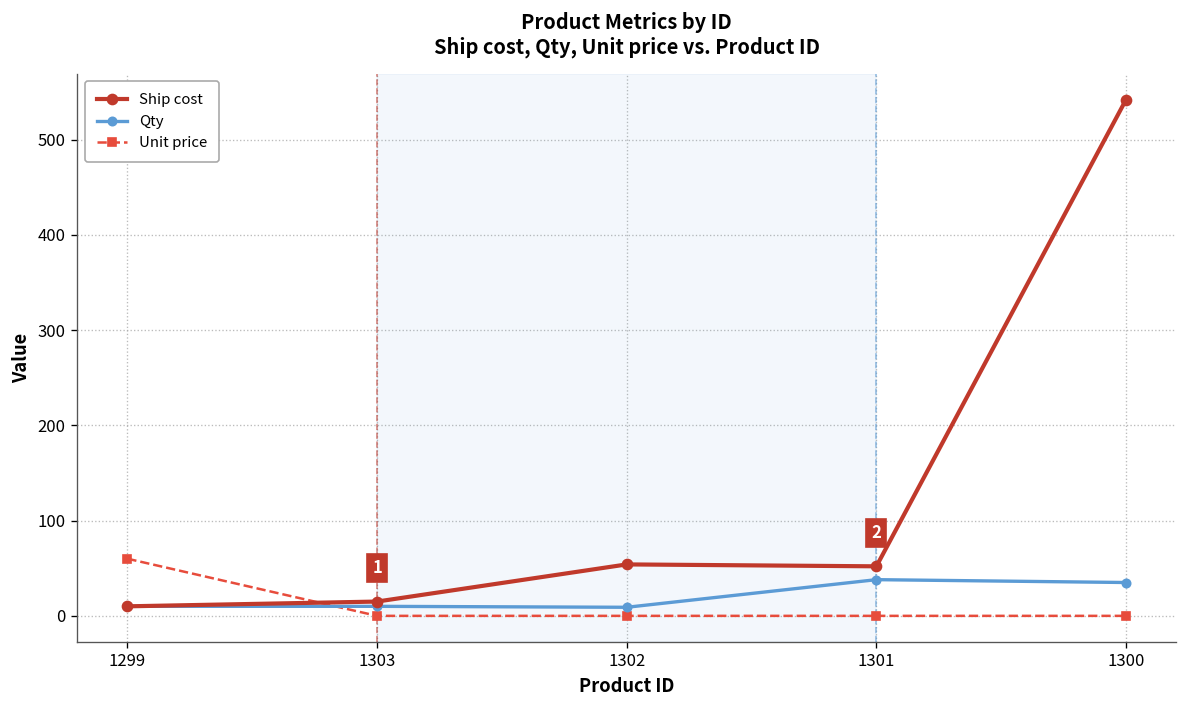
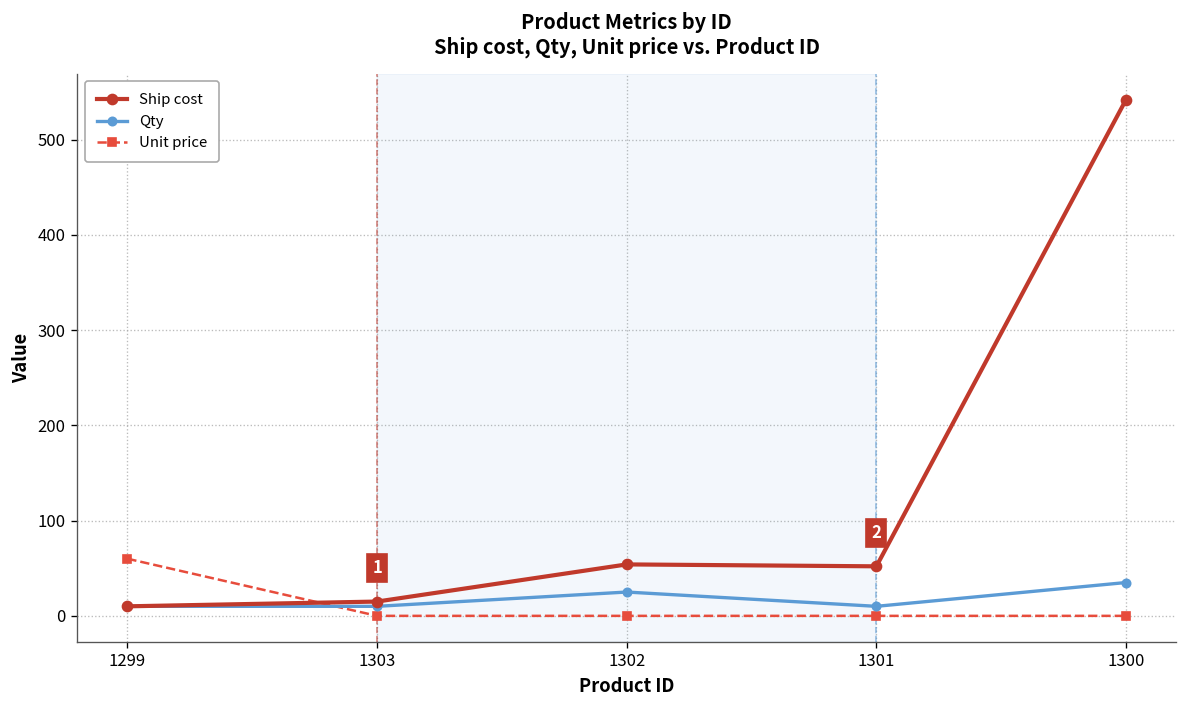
Qty, 1302: 10 -> 30
Qty, 1301: 40 -> 10
